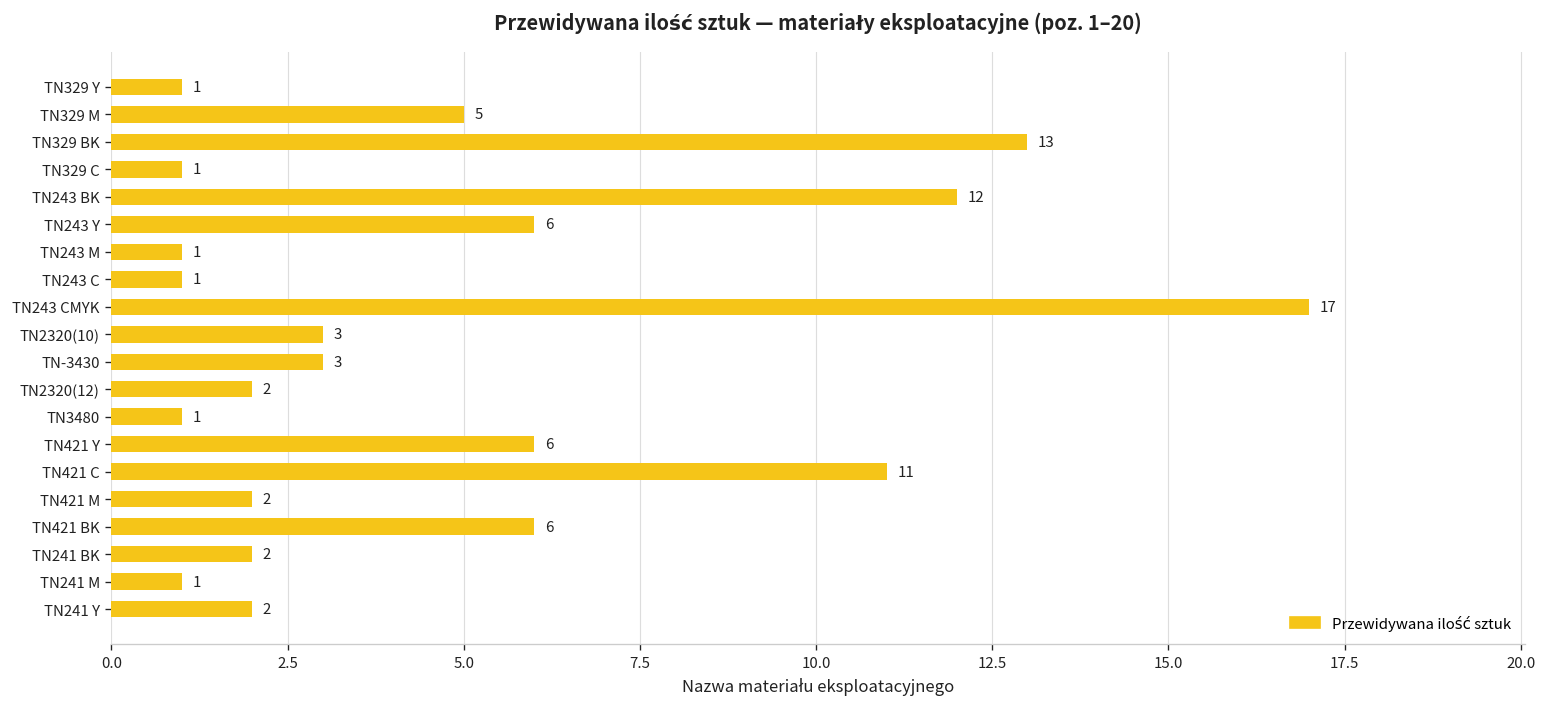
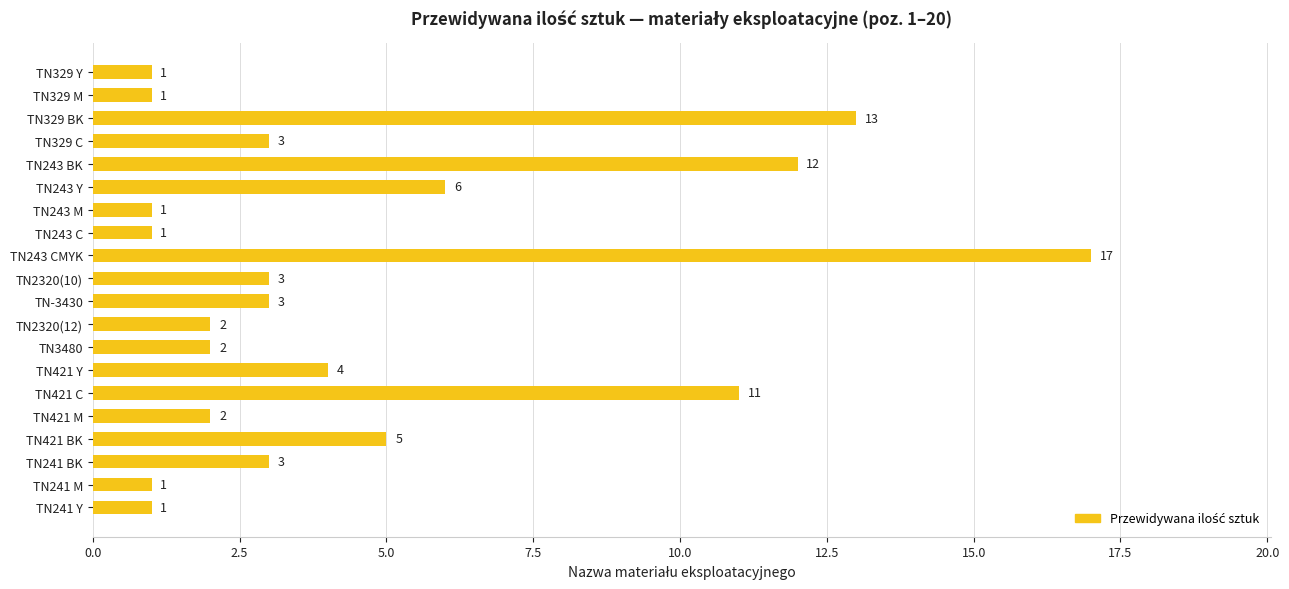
TN329 M: 5 -> 1
TN329 C: 1 -> 3
TN3480: 1 -> 2
TN421 Y: 6 -> 4
TN421 BK: 6 -> 5
TN241 BK: 2 -> 3
TN241 Y: 2 -> 1
